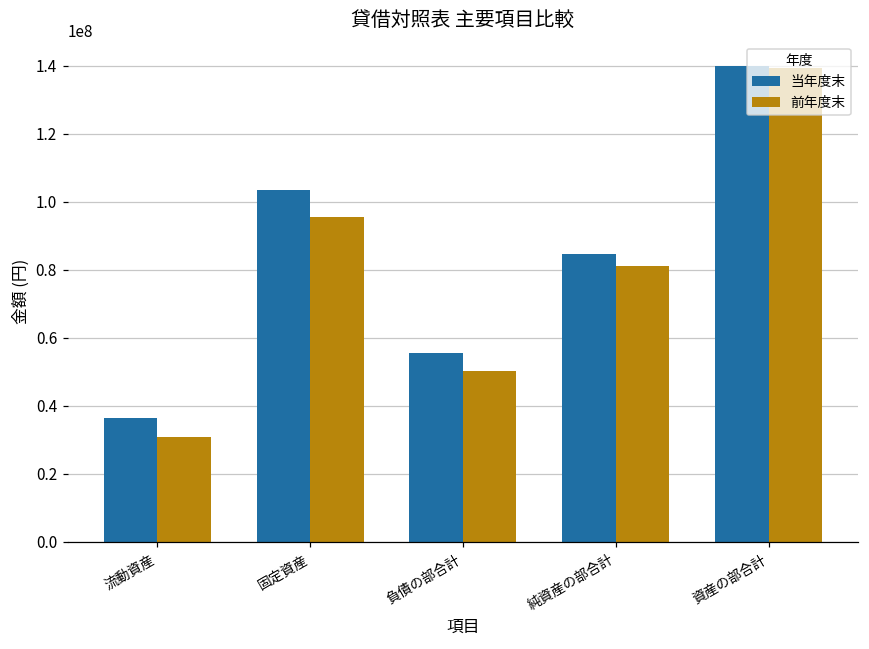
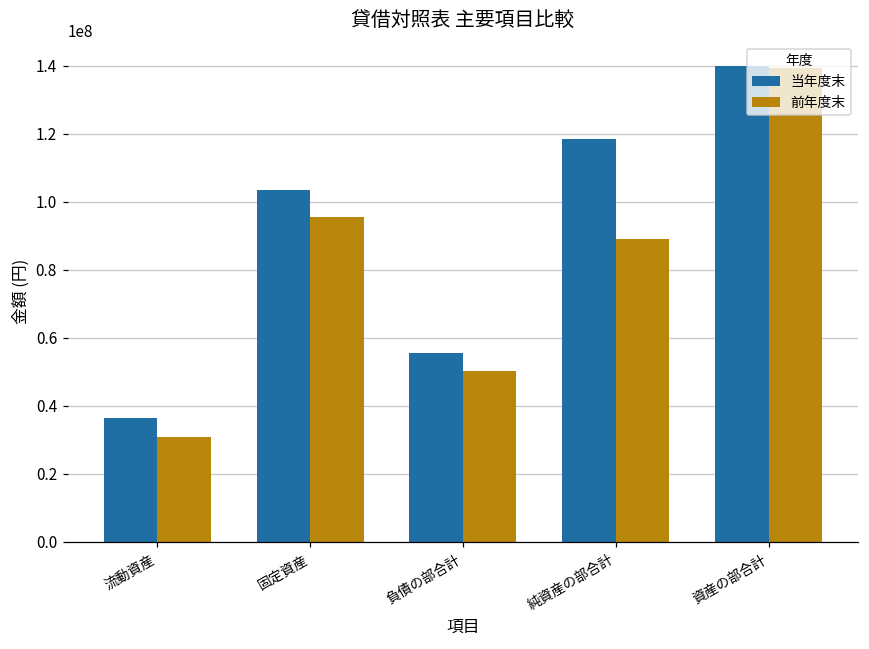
当年度末, 純資産の部合計: 85000000 -> 119000000
前年度末, 純資産の部合計: 81000000 -> 89000000
